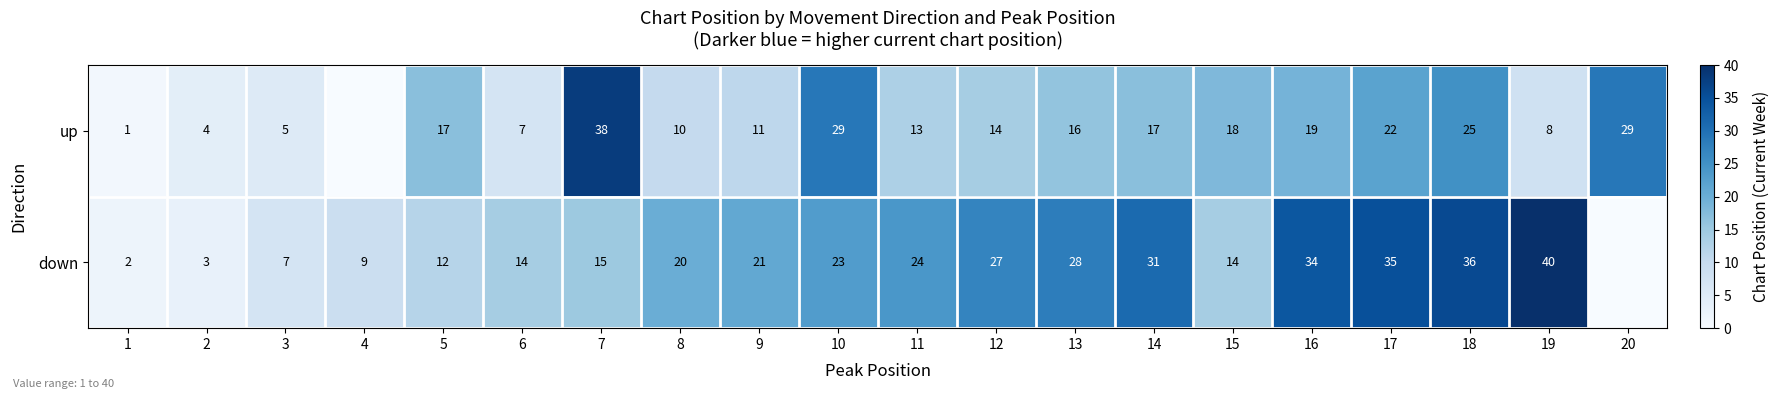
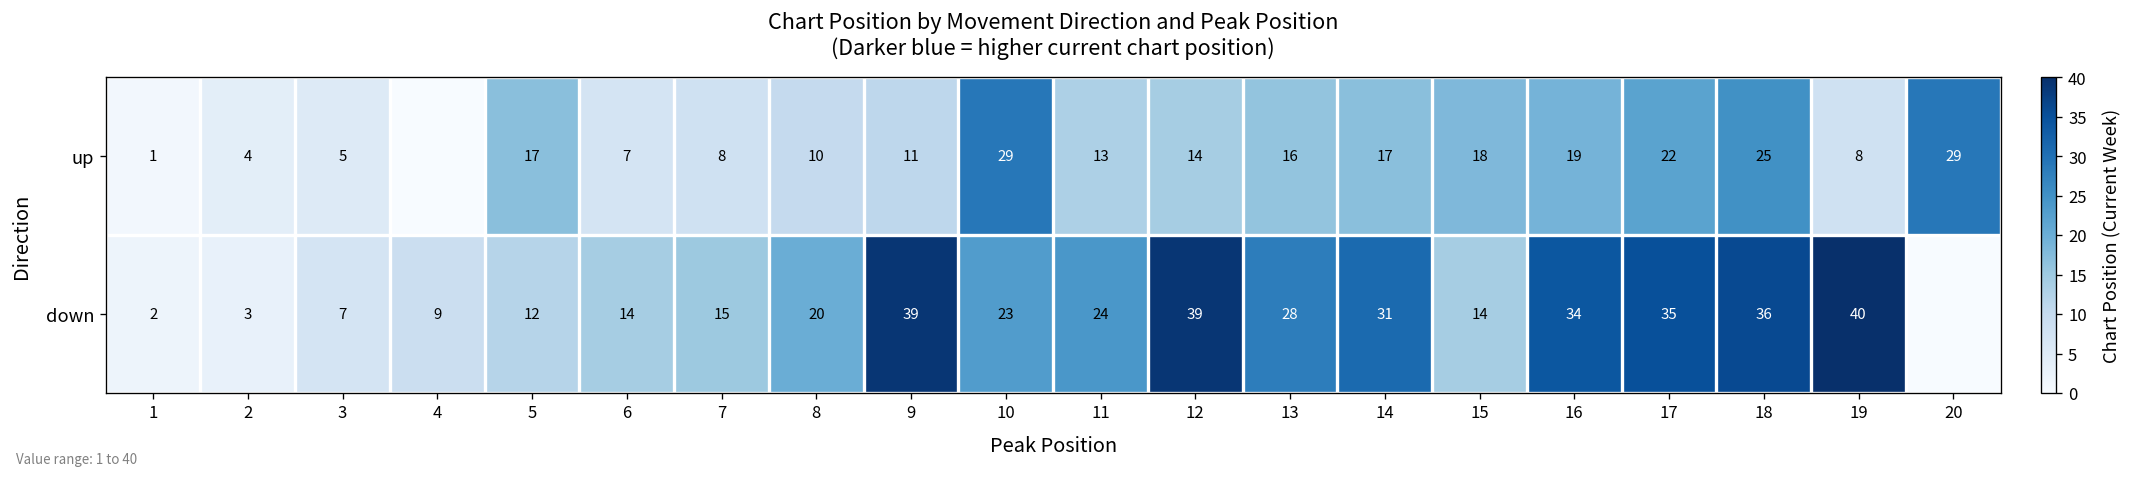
up, 7: 38 -> 8
down, 9: 21 -> 39
down, 12: 27 -> 39
